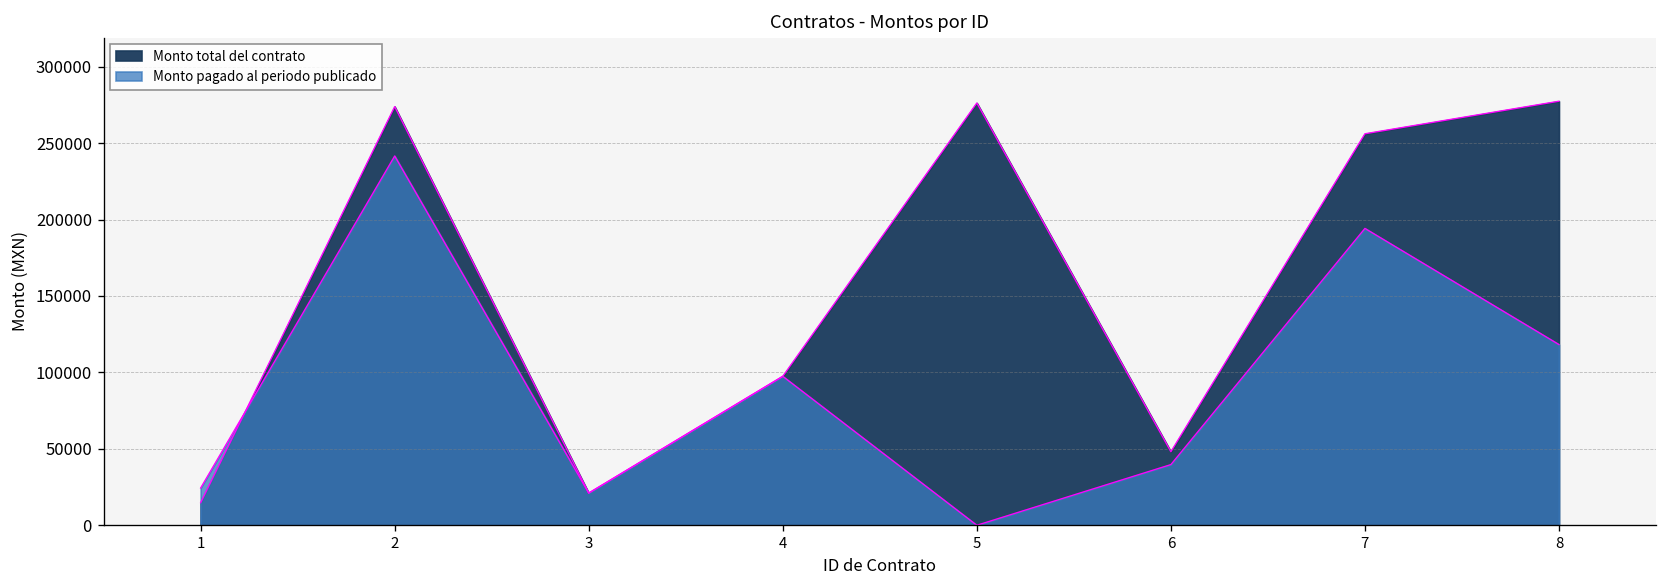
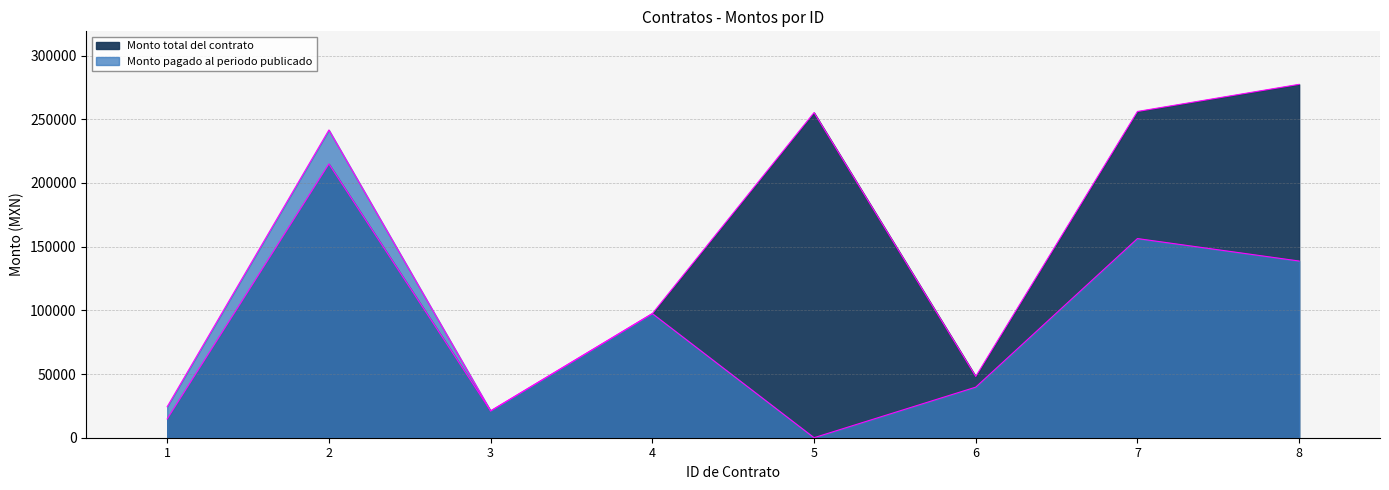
Monto total del contrato, 2: 274000 -> 215000
Monto total del contrato, 5: 276000 -> 255000
Monto pagado al periodo publicado, 7: 194000 -> 156000
Monto pagado al periodo publicado, 8: 118000 -> 139000
